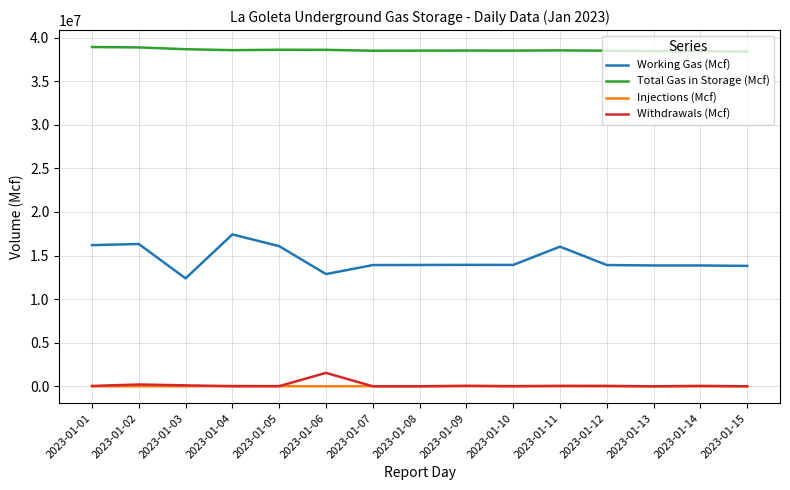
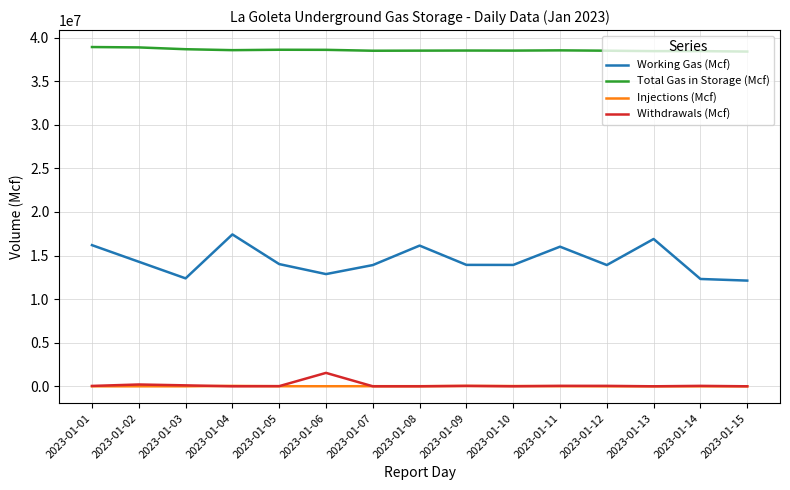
Working Gas (Mcf), 2023-01-02: 16000000 -> 14000000
Working Gas (Mcf), 2023-01-05: 16000000 -> 14000000
Working Gas (Mcf), 2023-01-08: 14000000 -> 16000000
Working Gas (Mcf), 2023-01-13: 14000000 -> 17000000
Working Gas (Mcf), 2023-01-14: 14000000 -> 12000000
Working Gas (Mcf), 2023-01-15: 14000000 -> 12000000
